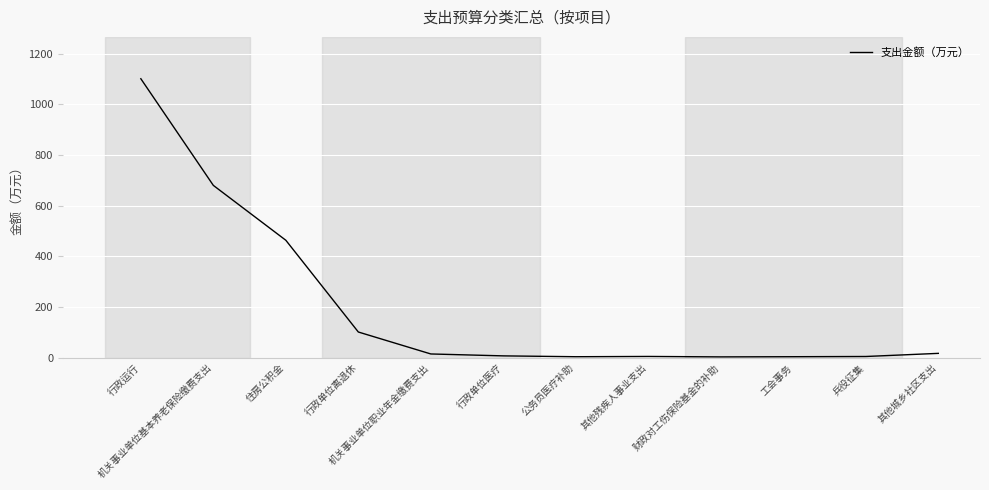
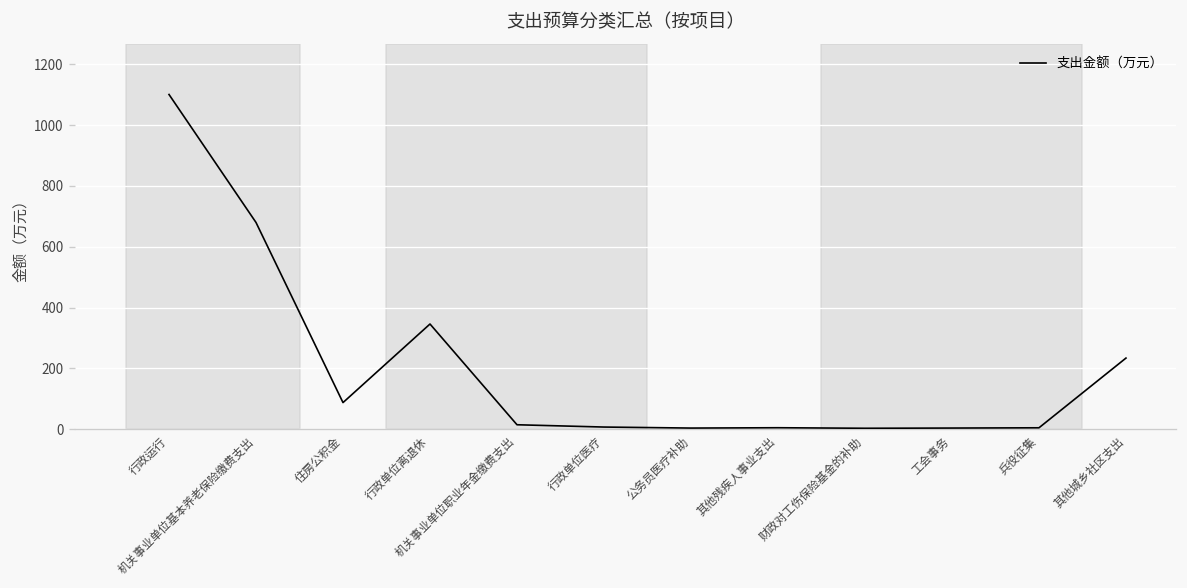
住房公积金: 460 -> 90
行政单位离退休: 100 -> 350
其他城乡社区支出: 20 -> 230
